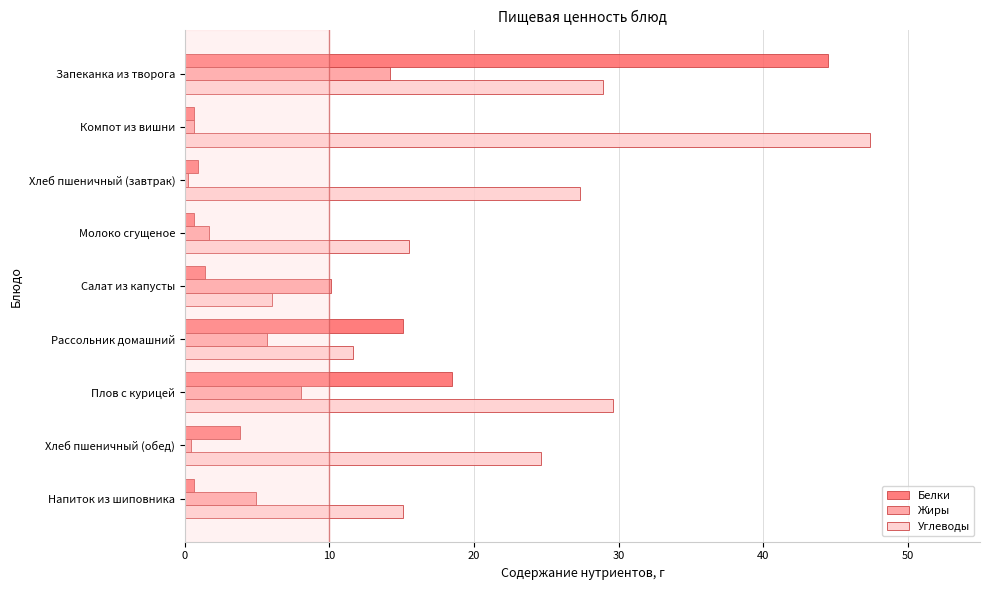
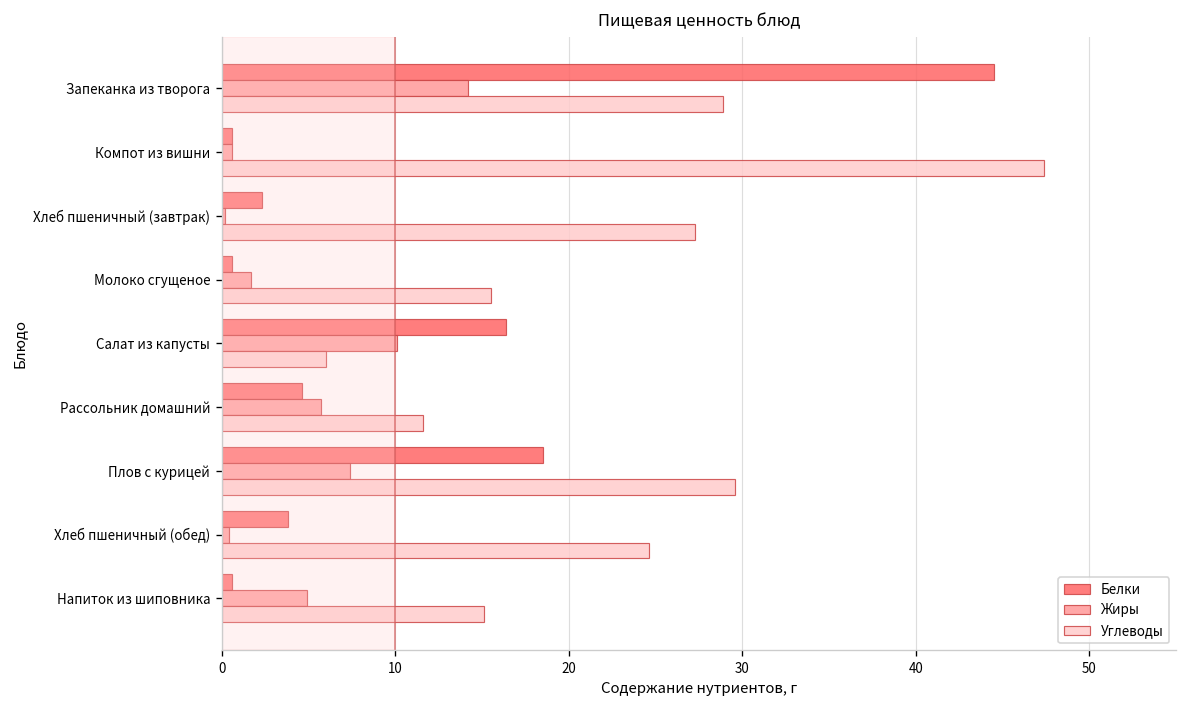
Белки, Хлеб пшеничный (завтрак): 0.9 -> 2.3
Белки, Салат из капусты: 1.4 -> 16.4
Белки, Рассольник домашний: 15.1 -> 4.6
Жиры, Плов с курицей: 8.0 -> 7.4
